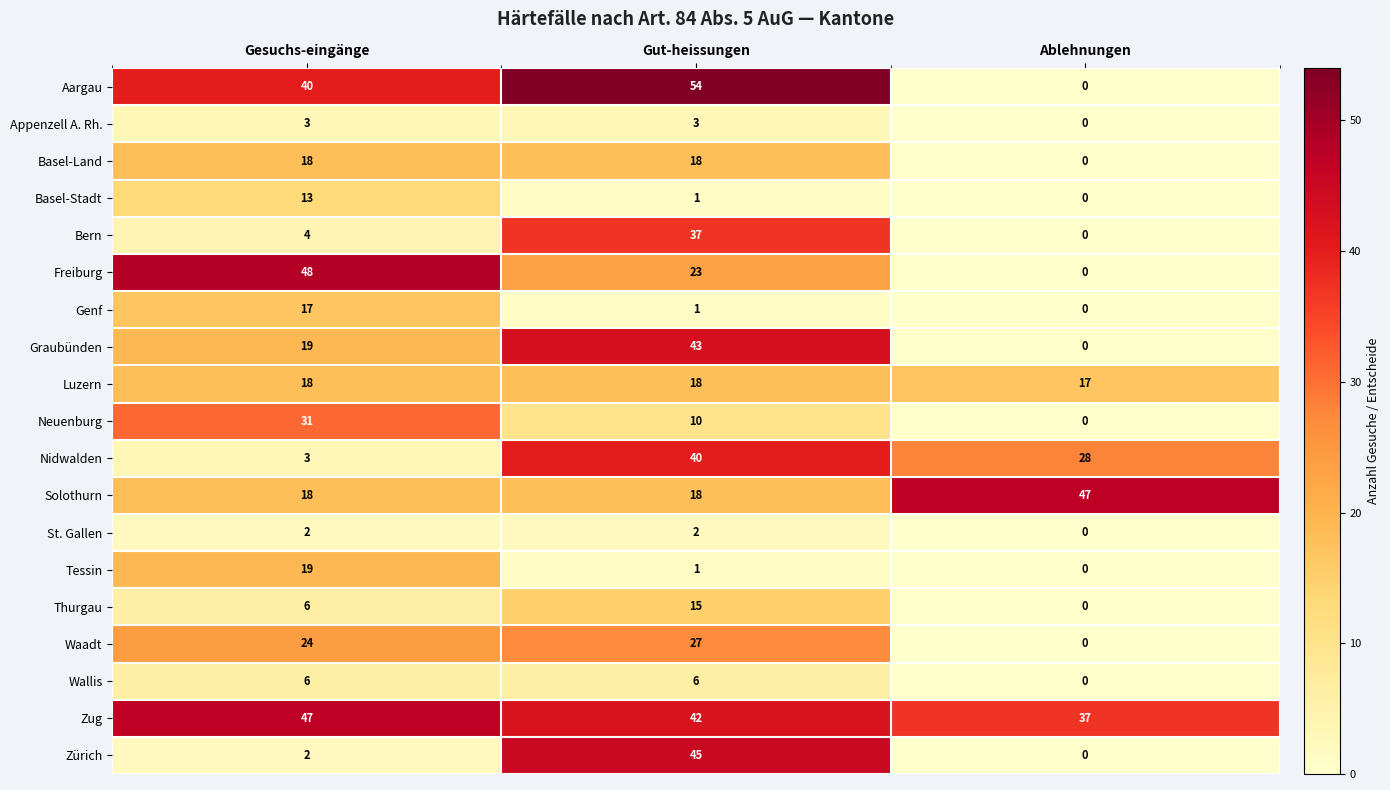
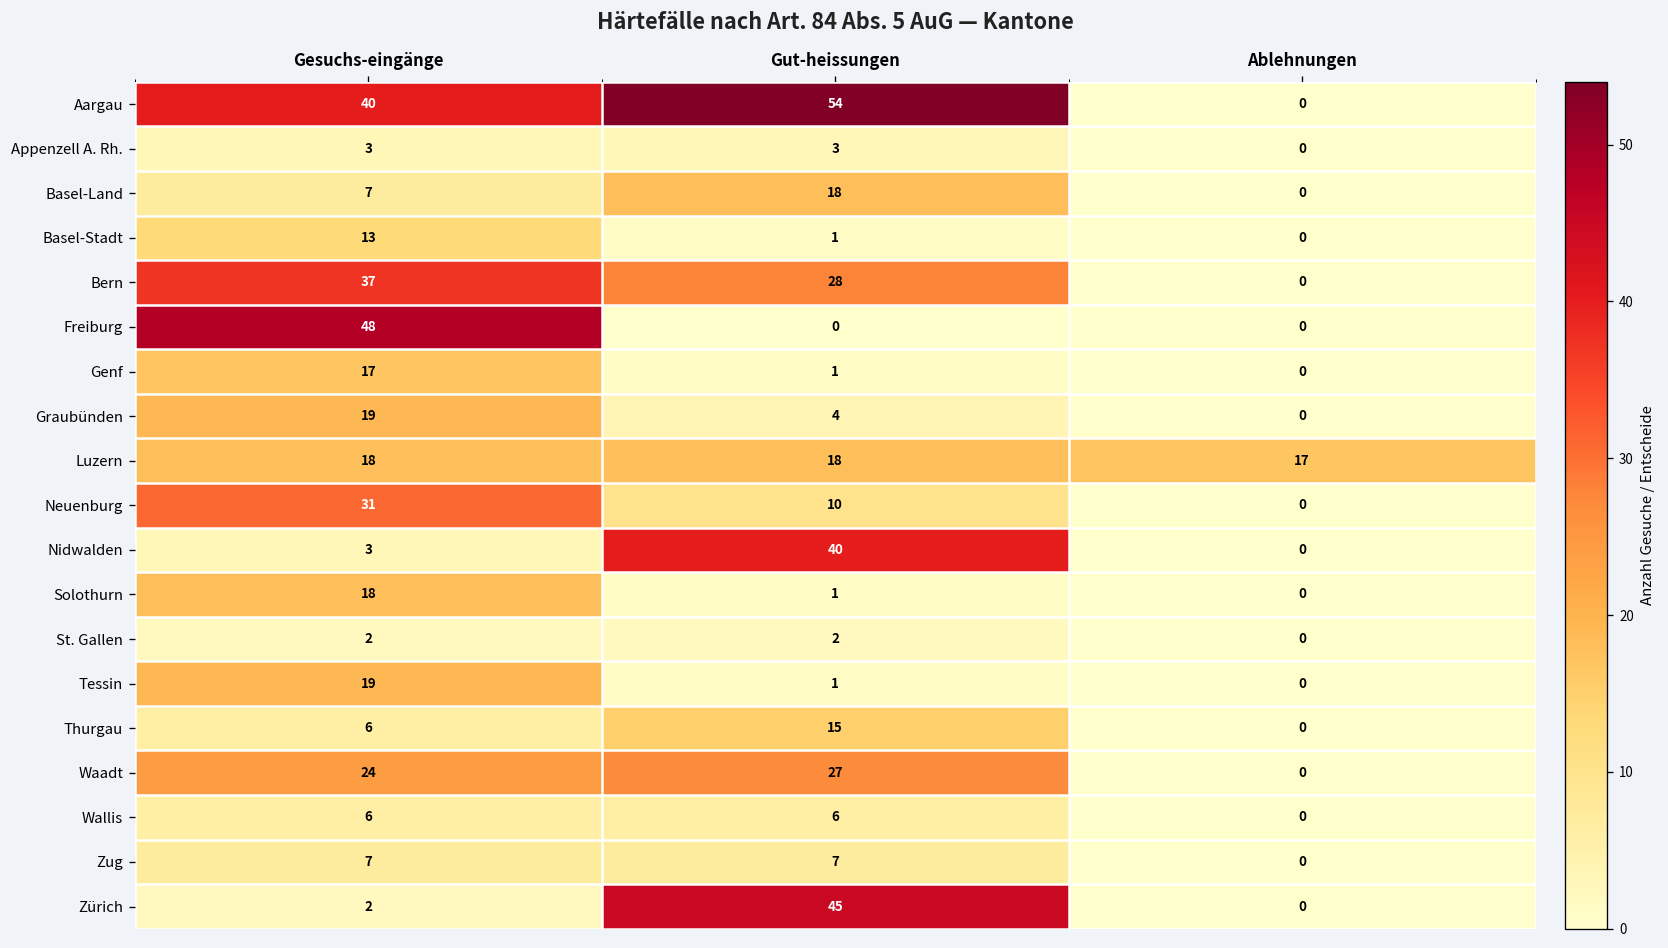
Basel-Land, Gesuchs-eingänge: 18 -> 7
Bern, Gesuchs-eingänge: 4 -> 37
Bern, Gut-heissungen: 37 -> 28
Freiburg, Gut-heissungen: 23 -> 0
Graubünden, Gut-heissungen: 43 -> 4
Nidwalden, Ablehnungen: 28 -> 0
Solothurn, Gut-heissungen: 18 -> 1
Solothurn, Ablehnungen: 47 -> 0
Zug, Gesuchs-eingänge: 47 -> 7
Zug, Gut-heissungen: 42 -> 7
Zug, Ablehnungen: 37 -> 0
